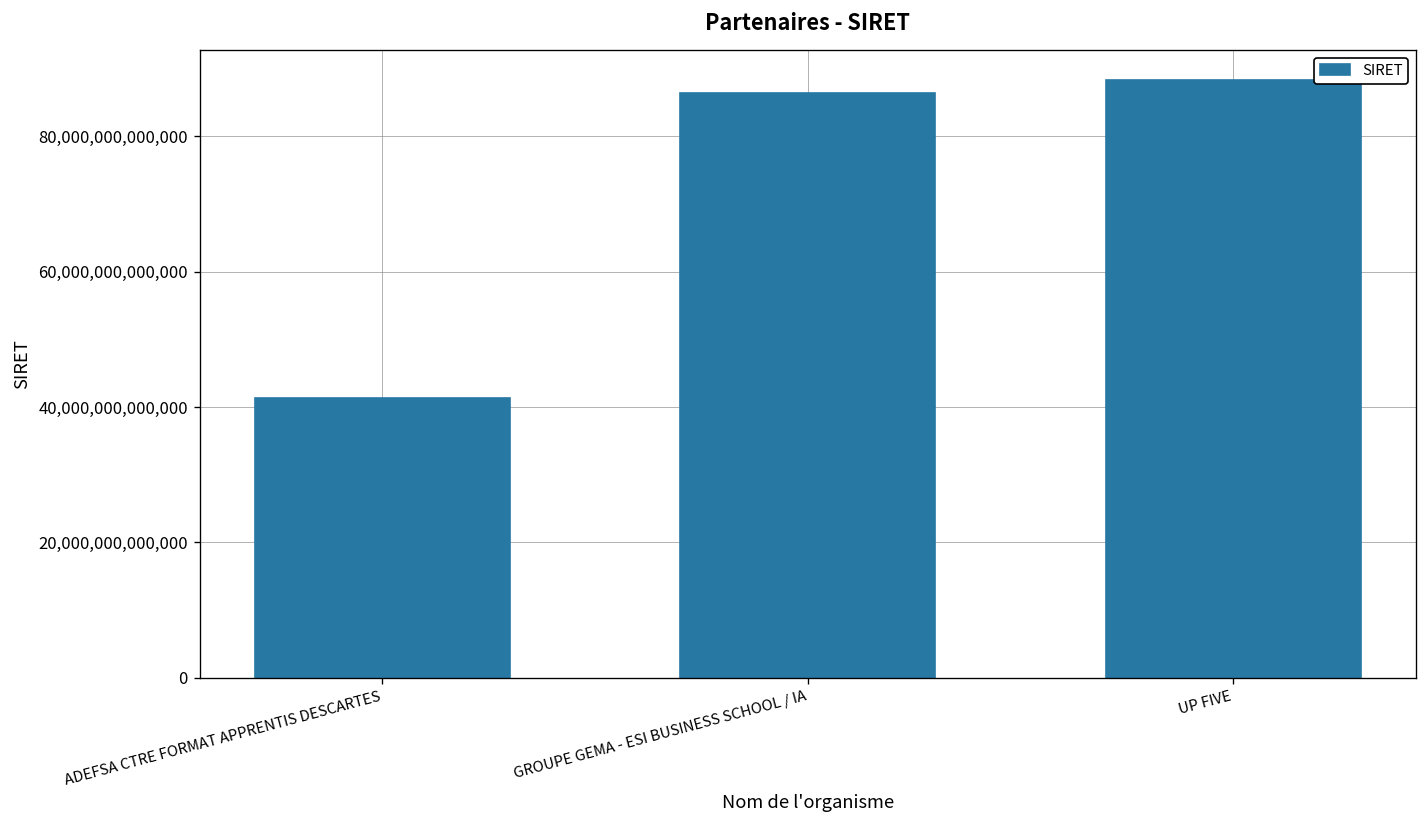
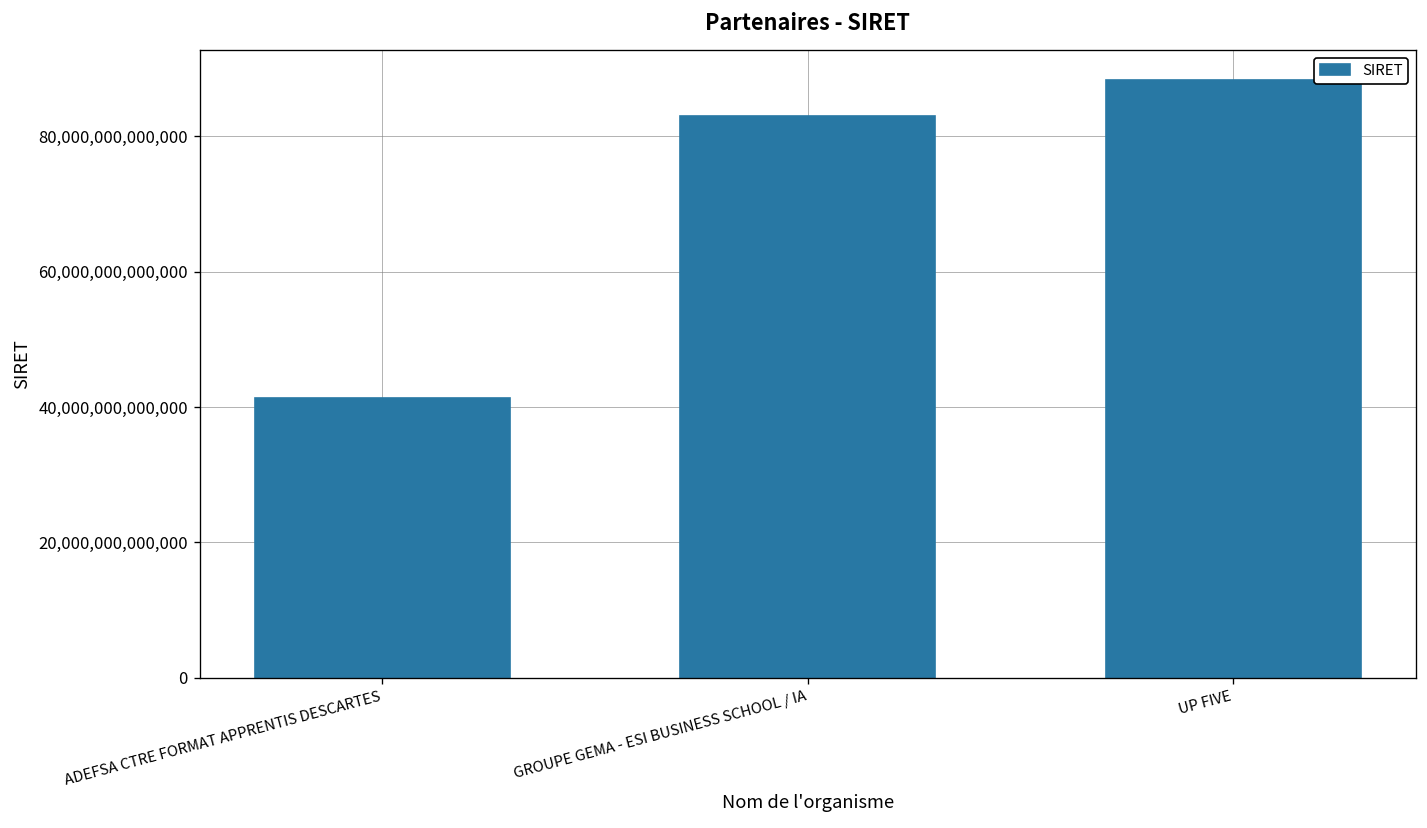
GROUPE GEMA - ESI BUSINESS SCHOOL / IA: 86,000,000,000,000 -> 83,000,000,000,000
